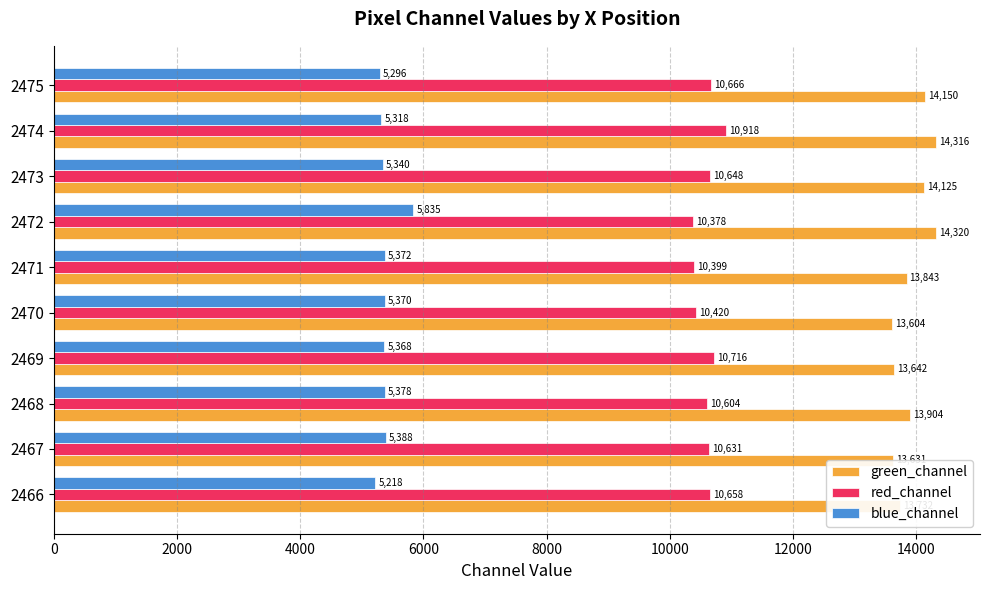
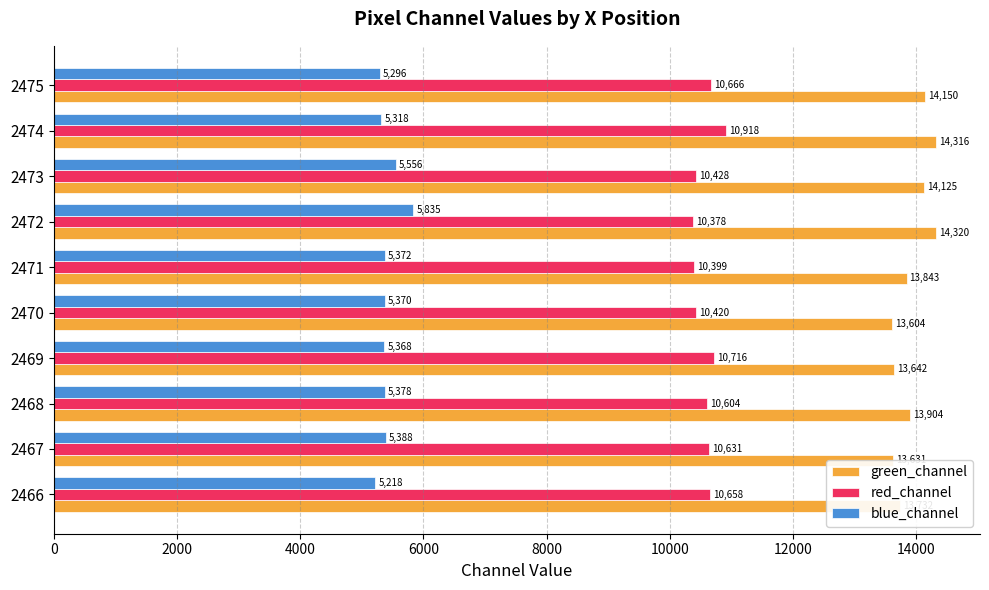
blue_channel, 2473: 5,340 -> 5,556
red_channel, 2473: 10,648 -> 10,428
